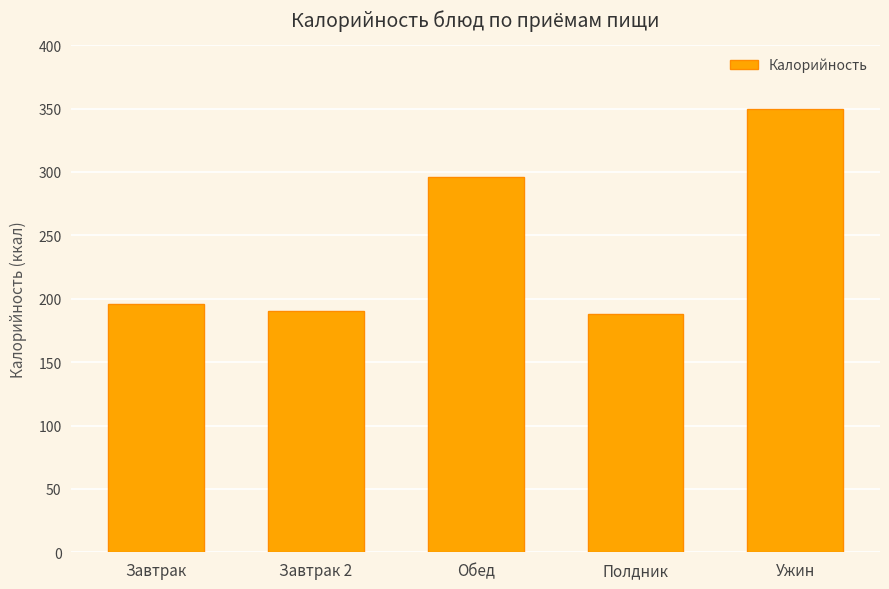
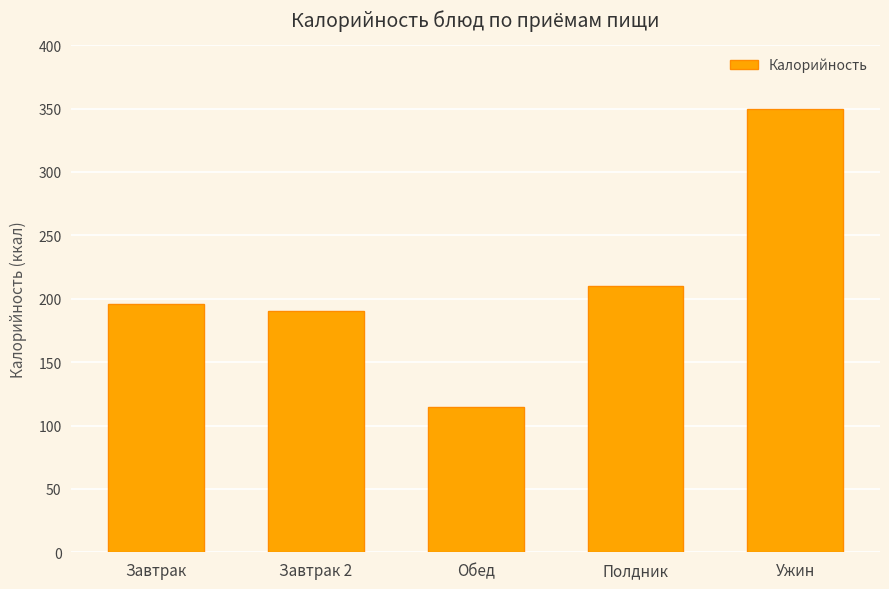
Обед: 296 -> 115
Полдник: 188 -> 210
